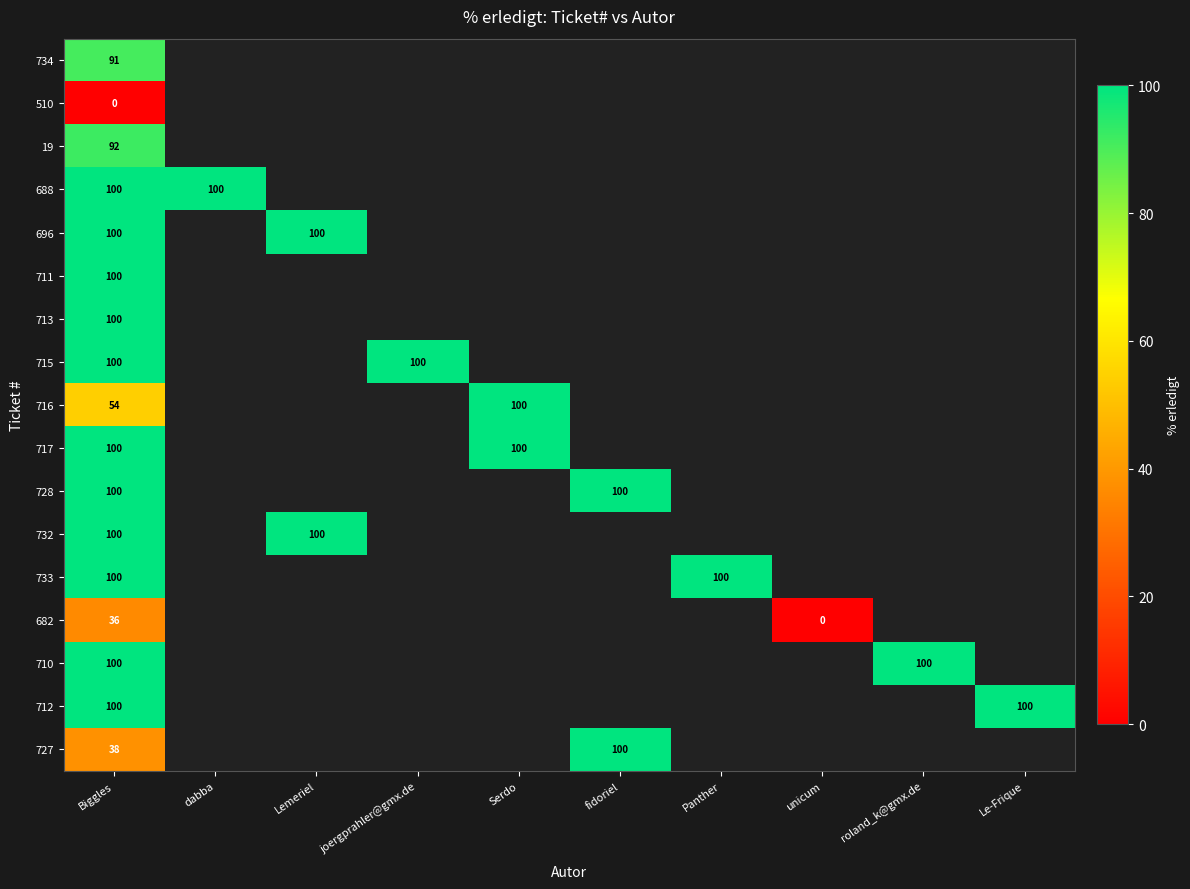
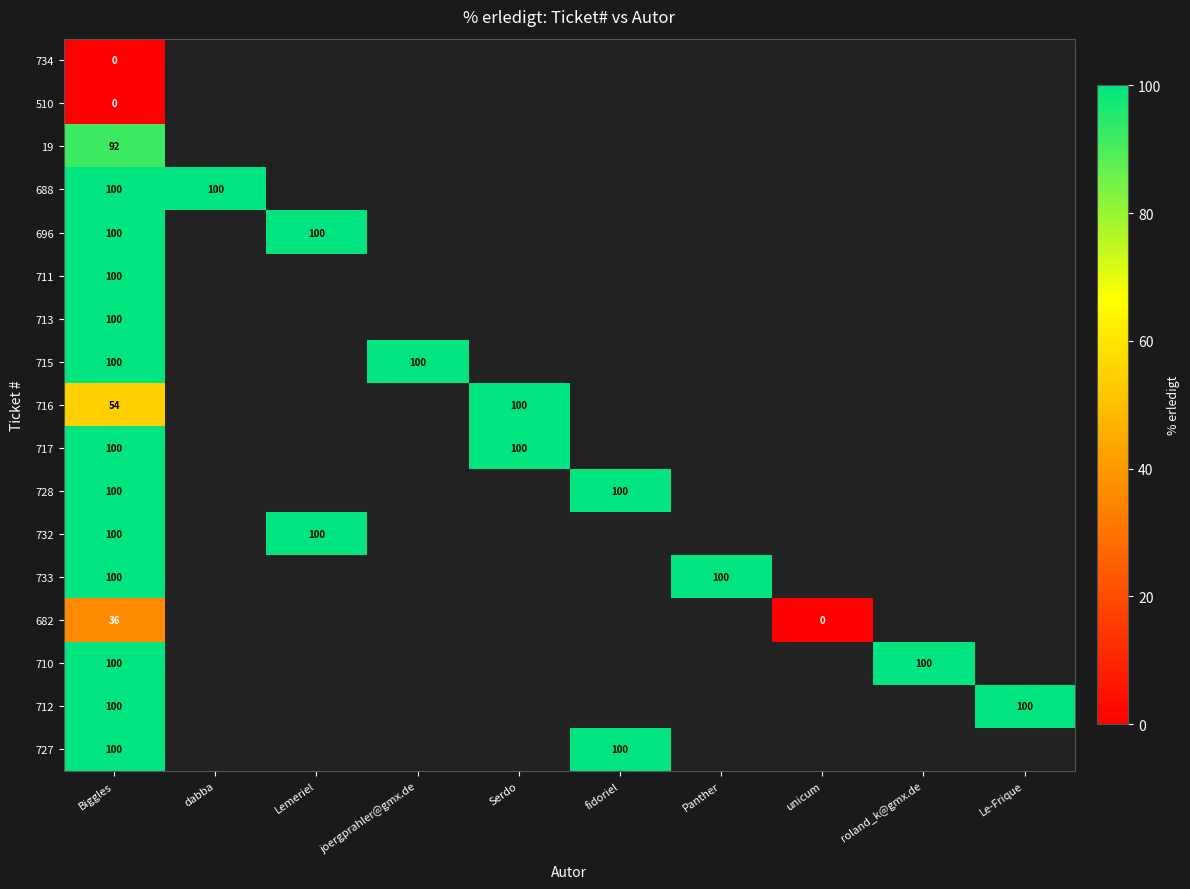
734, Biggles: 91 -> 0
727, Biggles: 38 -> 100
